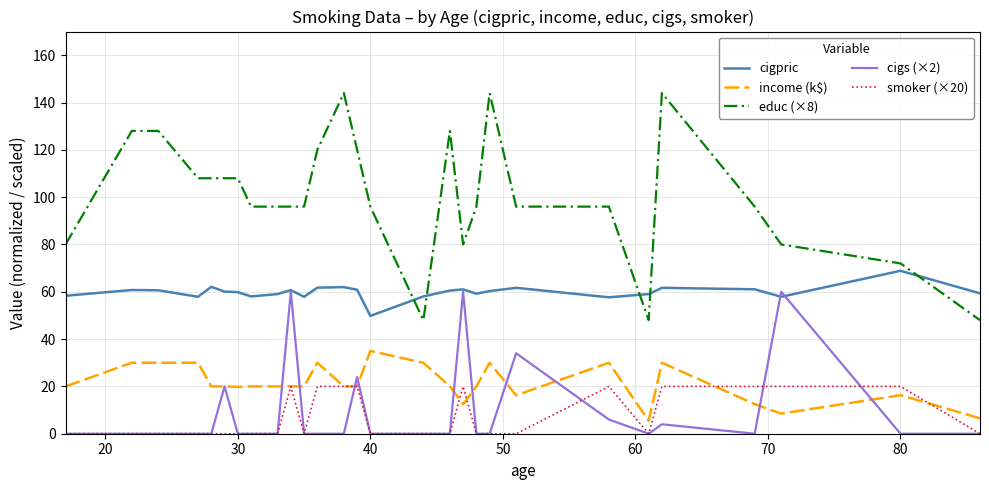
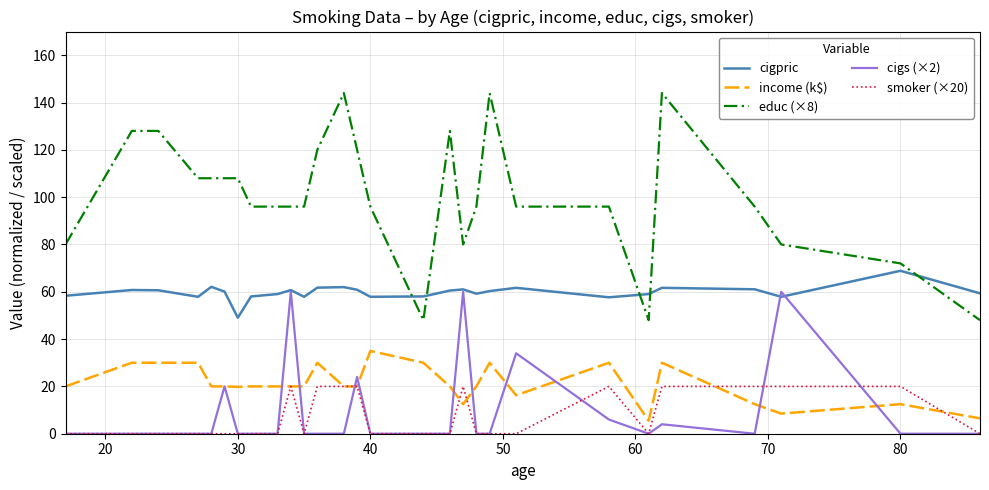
cigpric, 30: 60 -> 49
cigpric, 40: 50 -> 58
income (k$), 80: 16 -> 13
